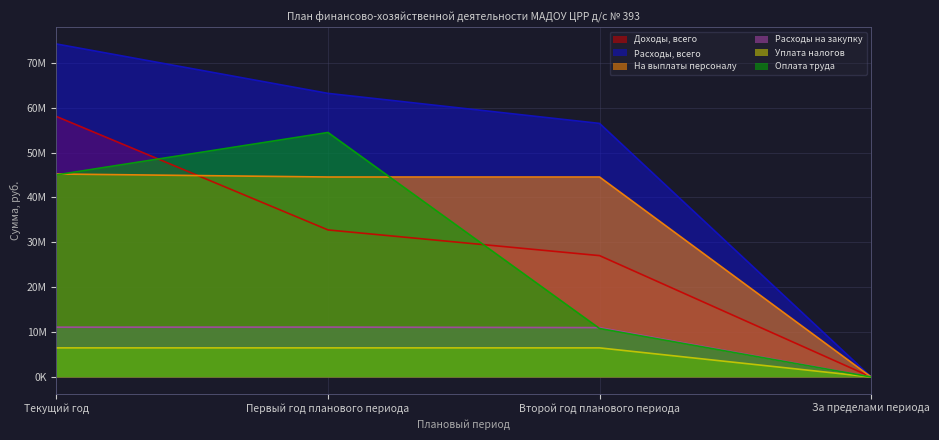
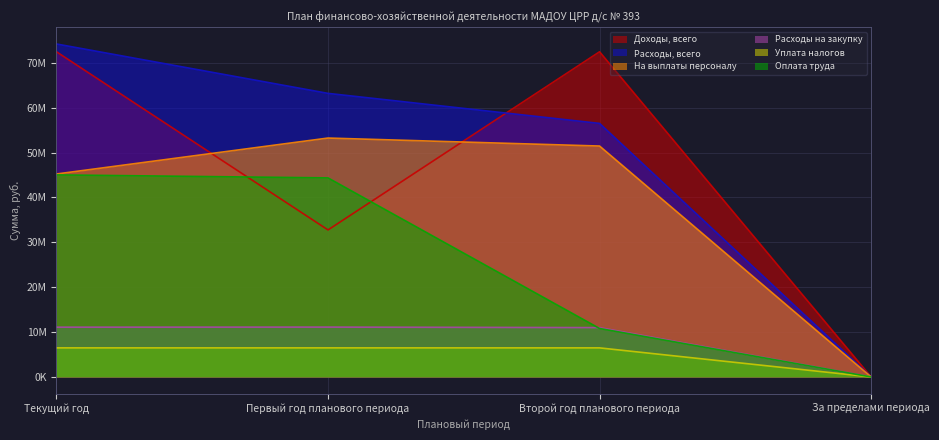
Доходы, всего, Текущий год: 58000000 -> 72000000
На выплаты персоналу, Первый год планового периода: 45000000 -> 53000000
Оплата труда, Первый год планового периода: 54000000 -> 44000000
Доходы, всего, Второй год планового периода: 27000000 -> 72000000
На выплаты персоналу, Второй год планового периода: 45000000 -> 51000000
